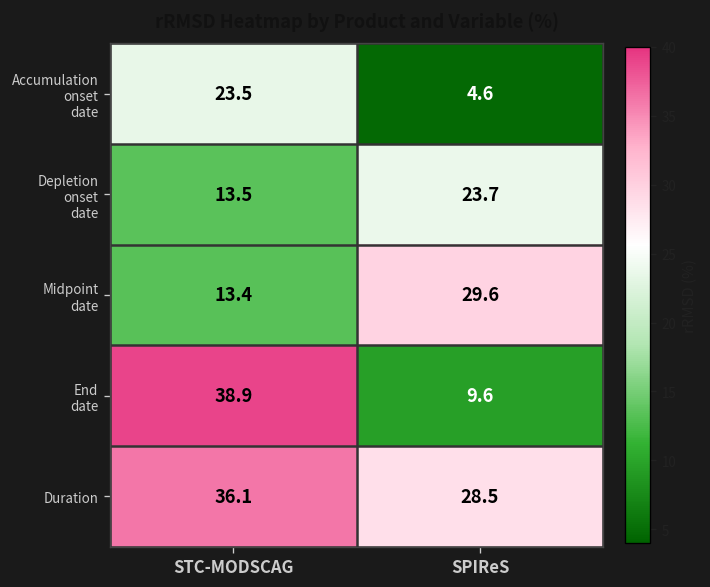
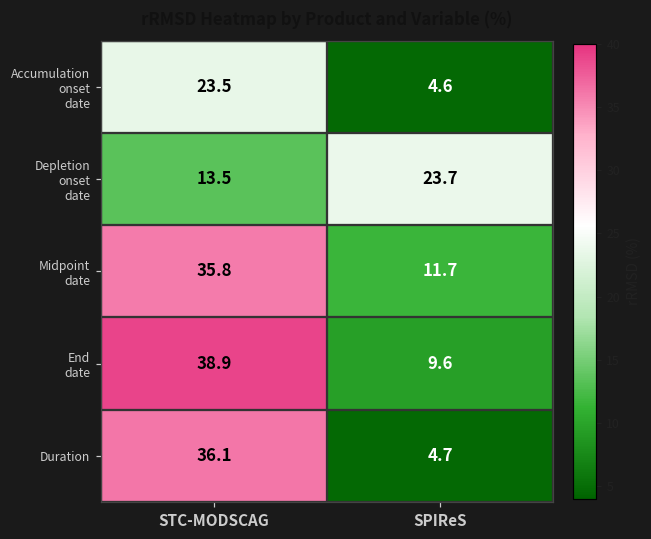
Midpoint date, STC-MODSCAG: 13.4 -> 35.8
Midpoint date, SPIReS: 29.6 -> 11.7
Duration, SPIReS: 28.5 -> 4.7
